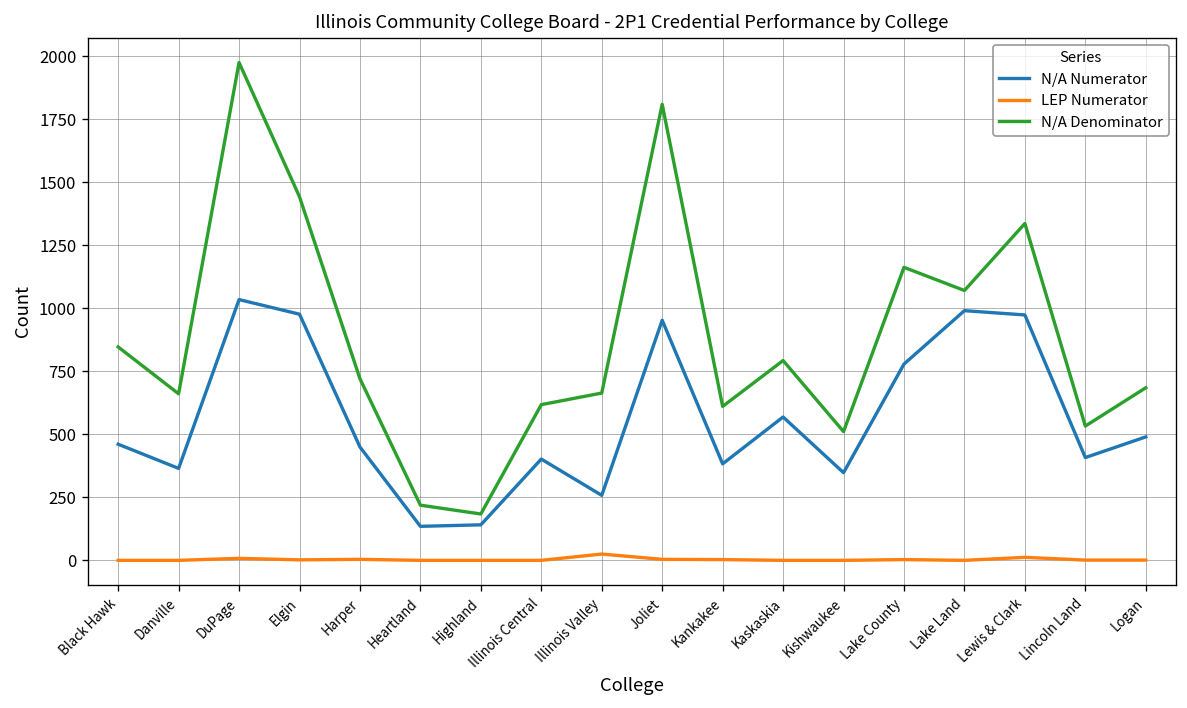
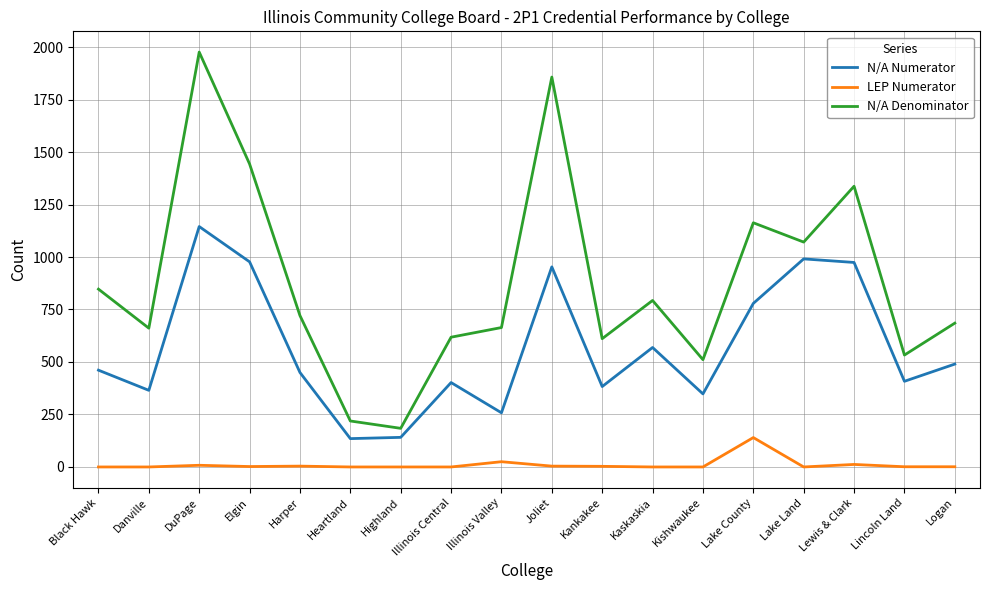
N/A Numerator, DuPage: 1040 -> 1150
N/A Denominator, Joliet: 1810 -> 1860
LEP Numerator, Lake County: 0 -> 140
